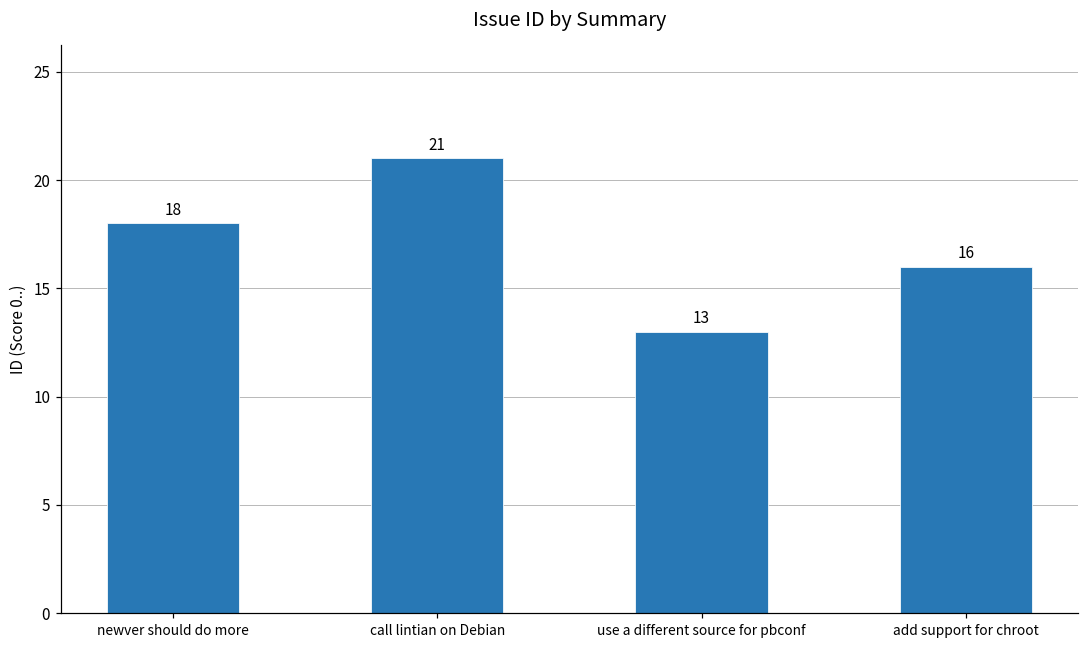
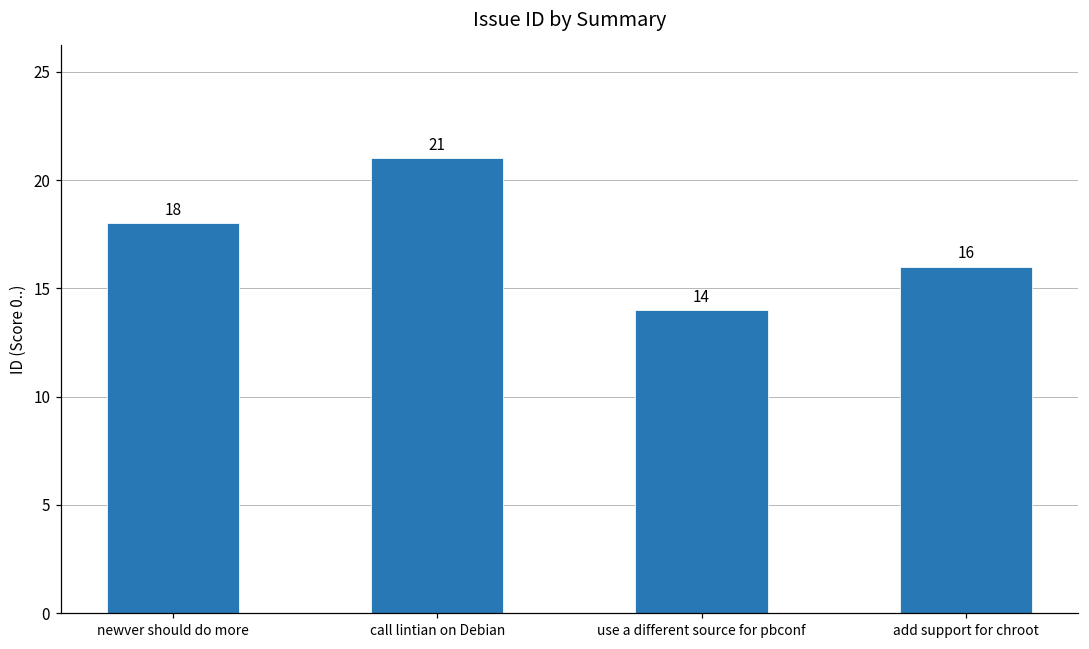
use a different source for pbconf: 13 -> 14
